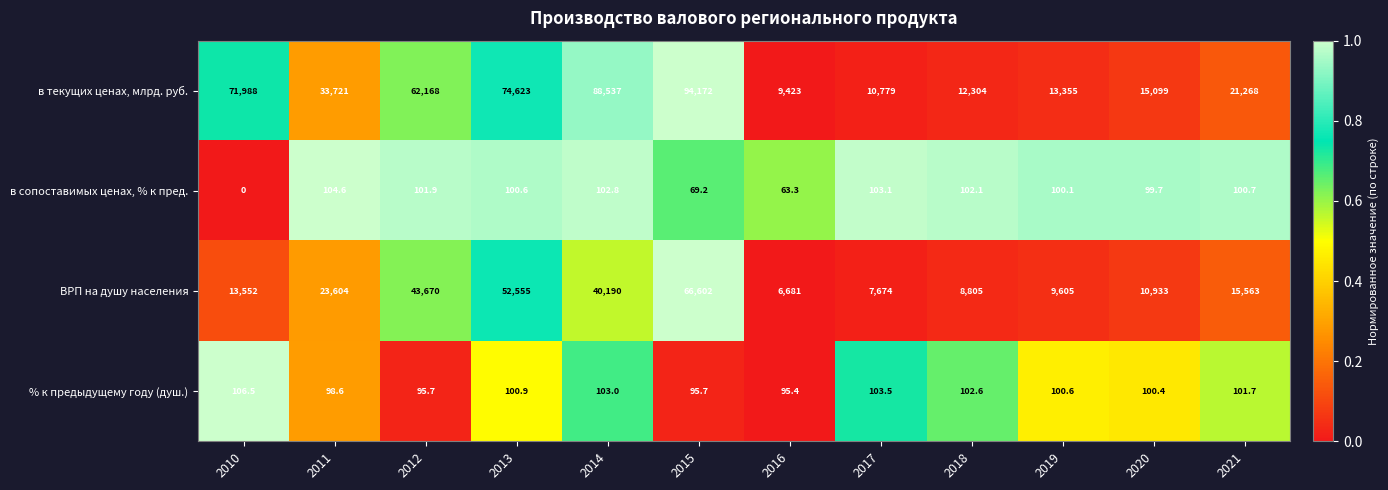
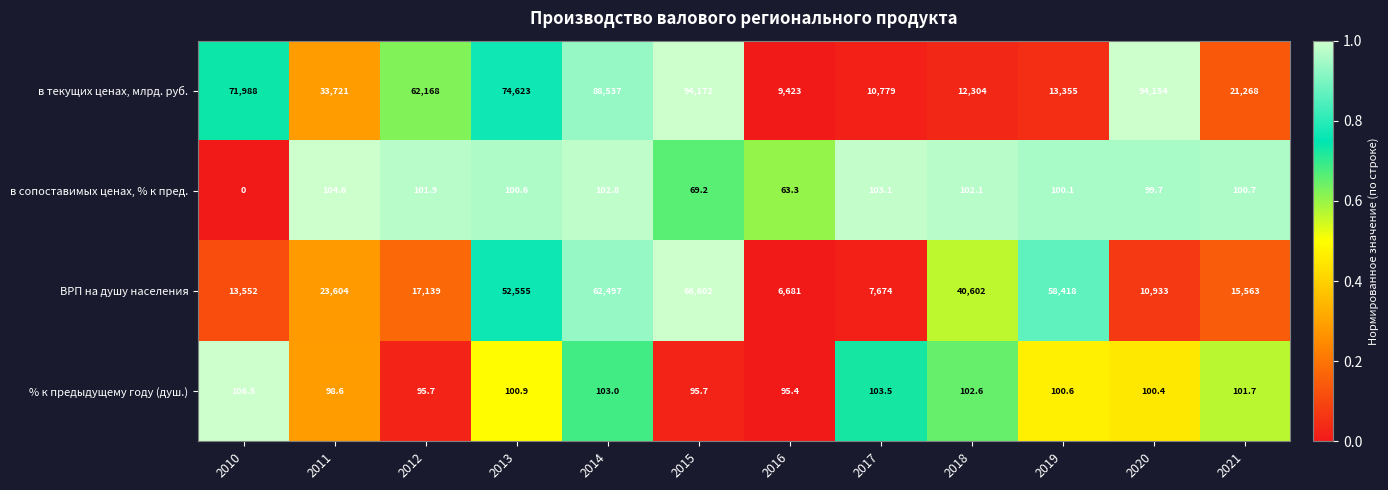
в текущих ценах, млрд. руб., 2020: 15,099 -> 94,154
ВРП на душу населения, 2012: 43,670 -> 17,139
ВРП на душу населения, 2014: 40,190 -> 62,497
ВРП на душу населения, 2018: 8,805 -> 40,602
ВРП на душу населения, 2019: 9,605 -> 58,418
